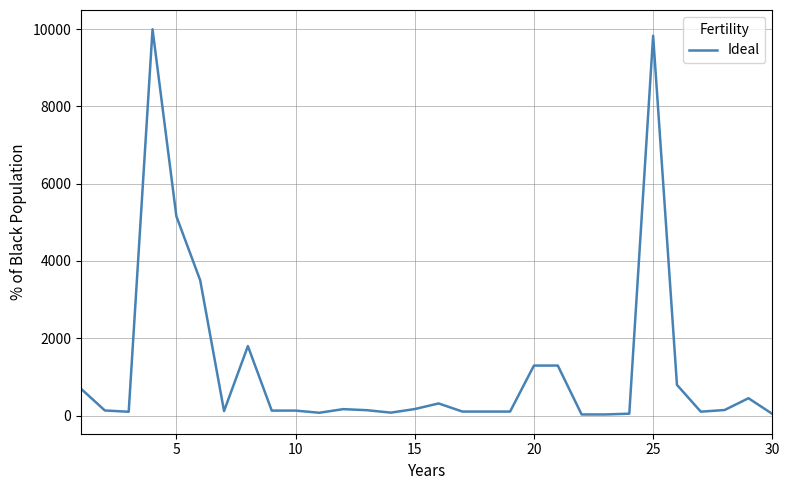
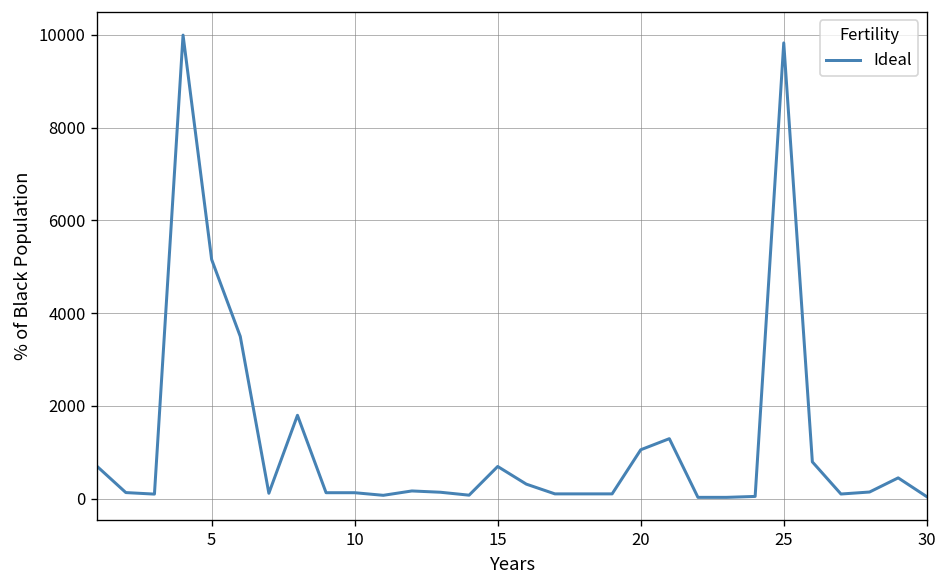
15: 200 -> 700
20: 1300 -> 1100
